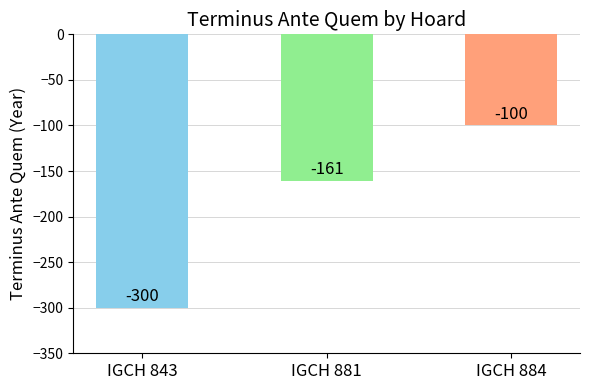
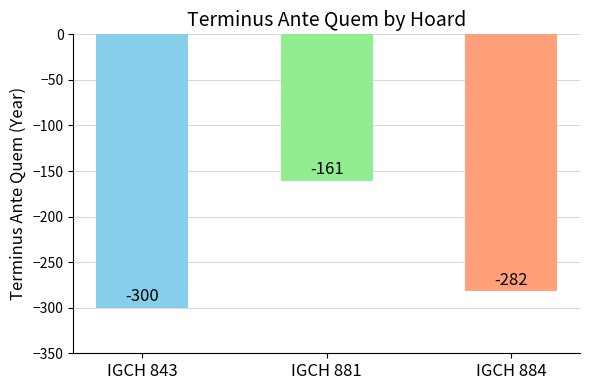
IGCH 884: -100 -> -282
